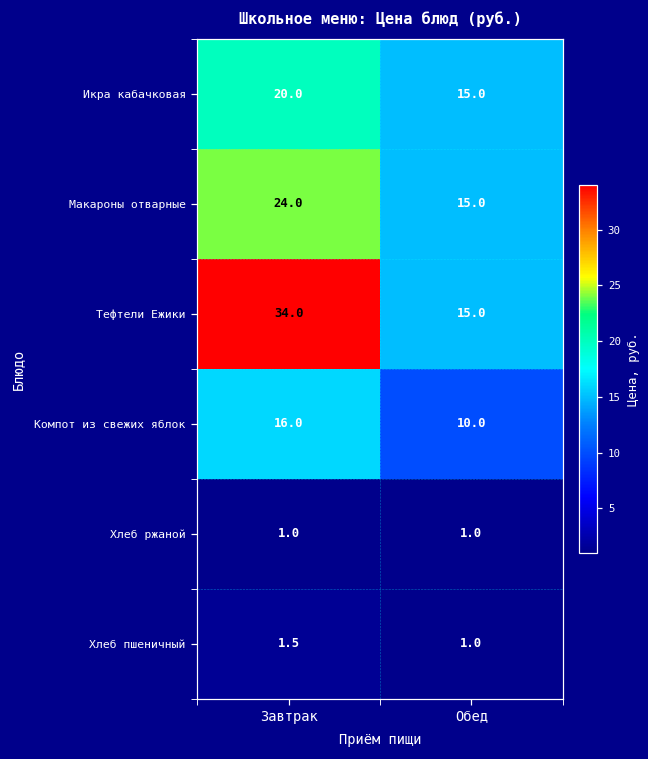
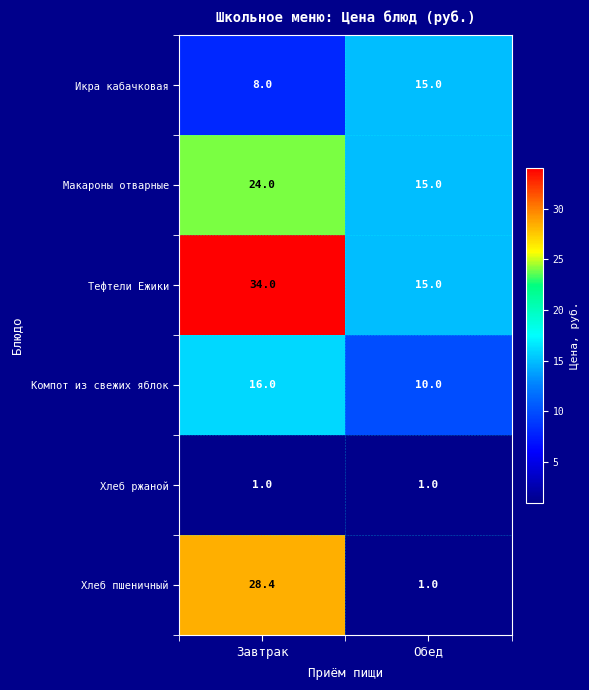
Икра кабачковая, Завтрак: 20.0 -> 8.0
Хлеб пшеничный, Завтрак: 1.5 -> 28.4
